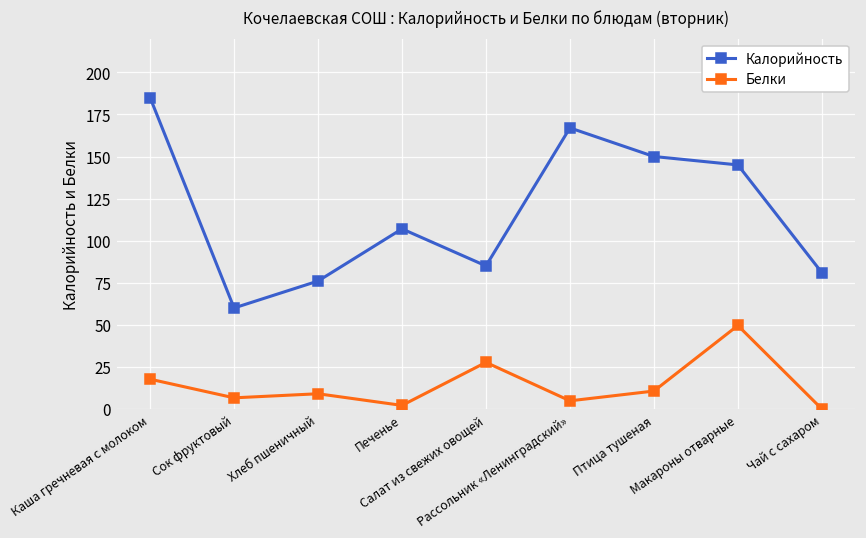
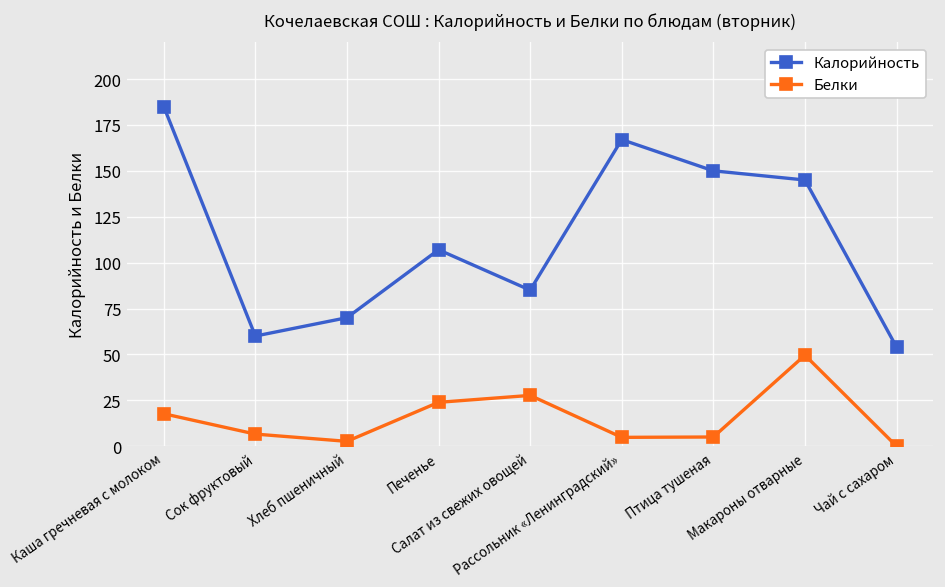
Калорийность, Хлеб пшеничный: 76 -> 70
Белки, Хлеб пшеничный: 9 -> 3
Белки, Печенье: 2 -> 24
Белки, Птица тушеная: 11 -> 5
Калорийность, Чай с сахаром: 81 -> 54
